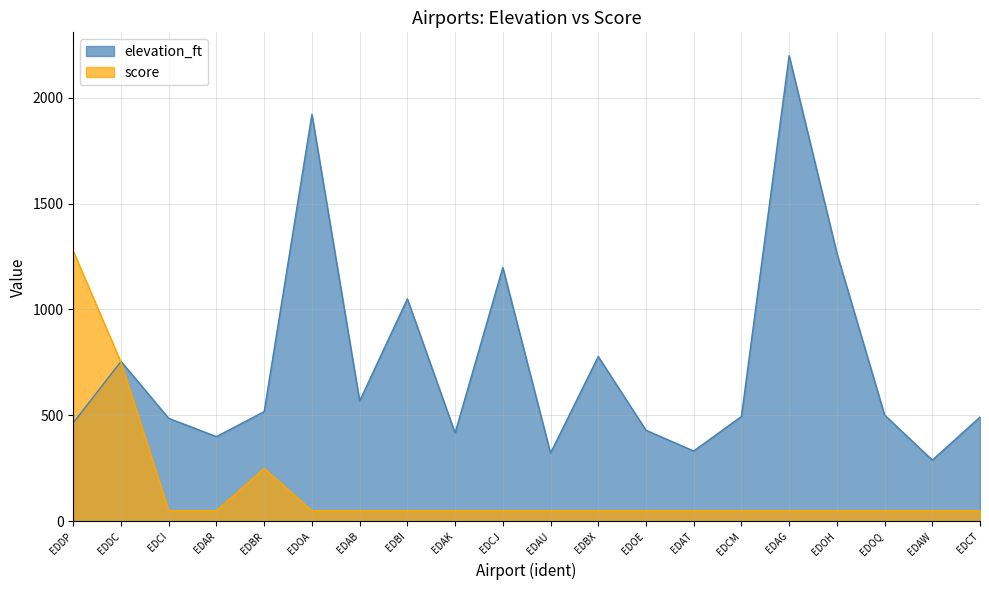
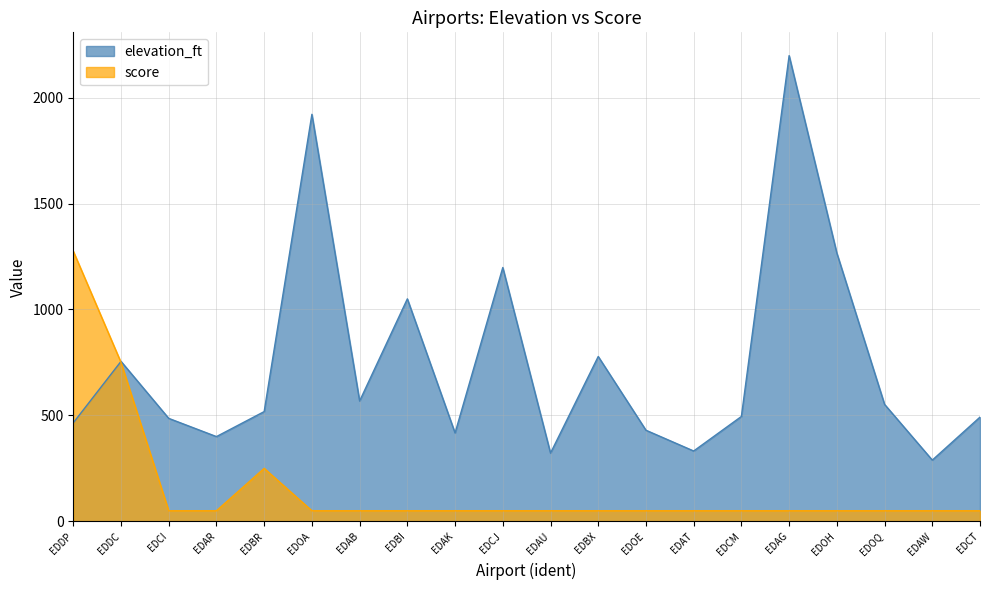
elevation_ft, EDOQ: 500 -> 550
